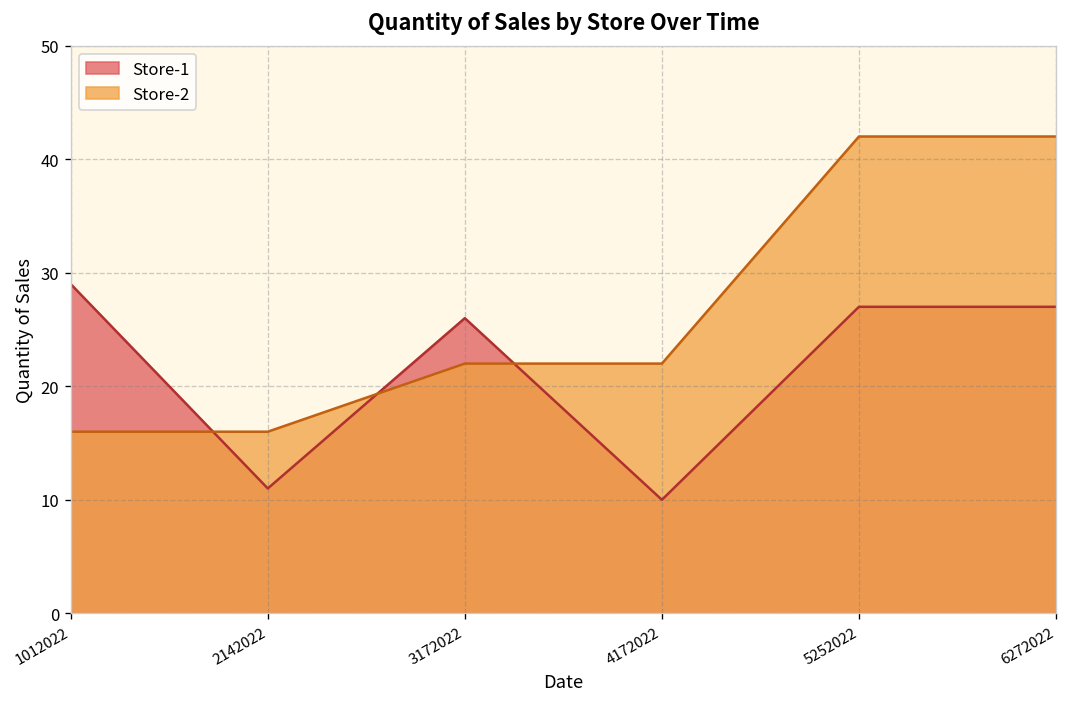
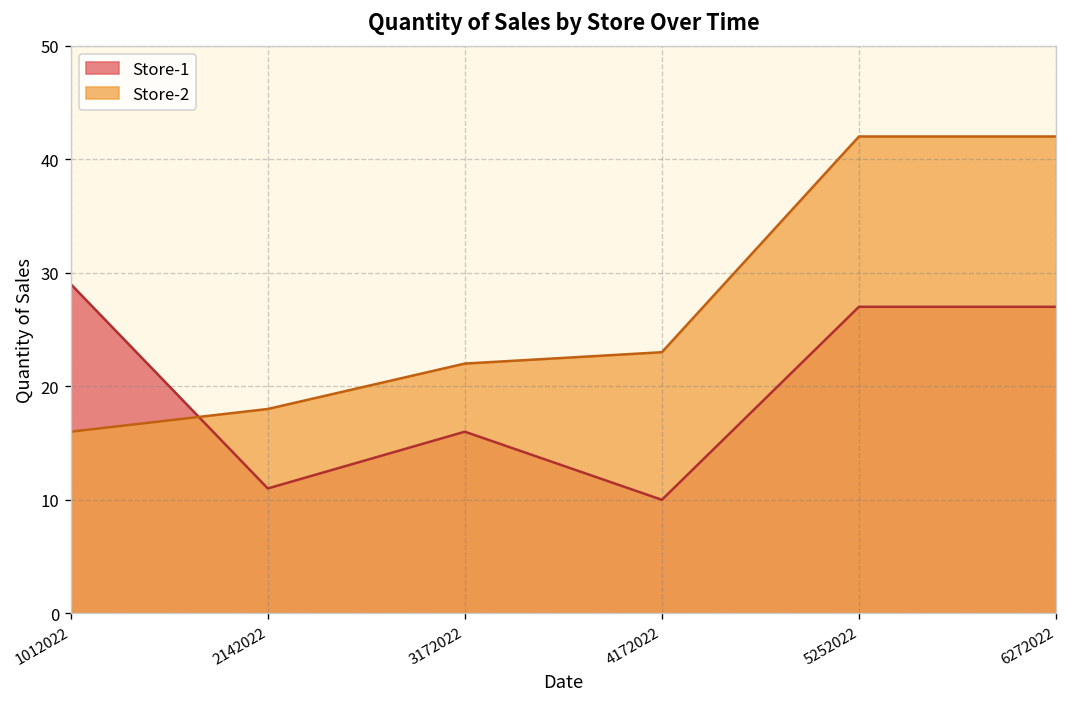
Store-2, 2142022: 16 -> 18
Store-1, 3172022: 26 -> 16
Store-2, 4172022: 22 -> 23
